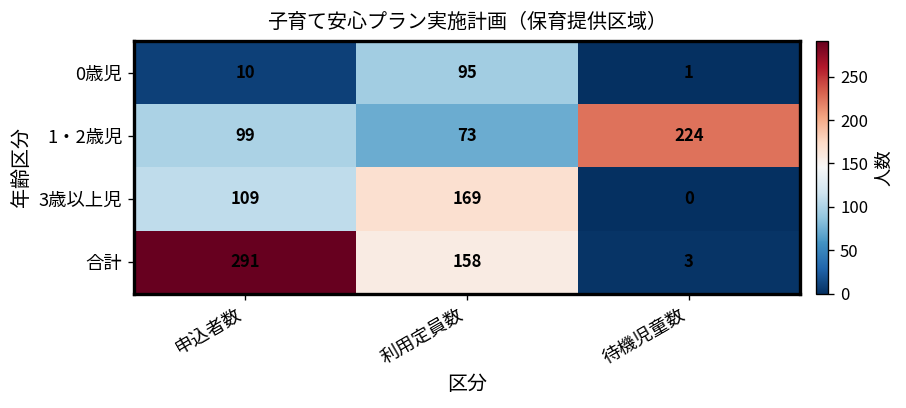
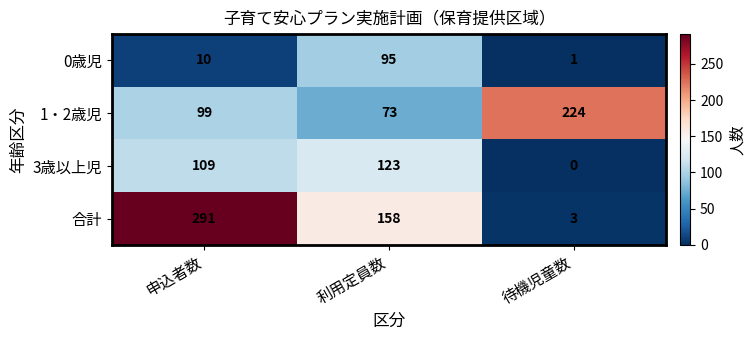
3歳以上児, 利用定員数: 169 -> 123
